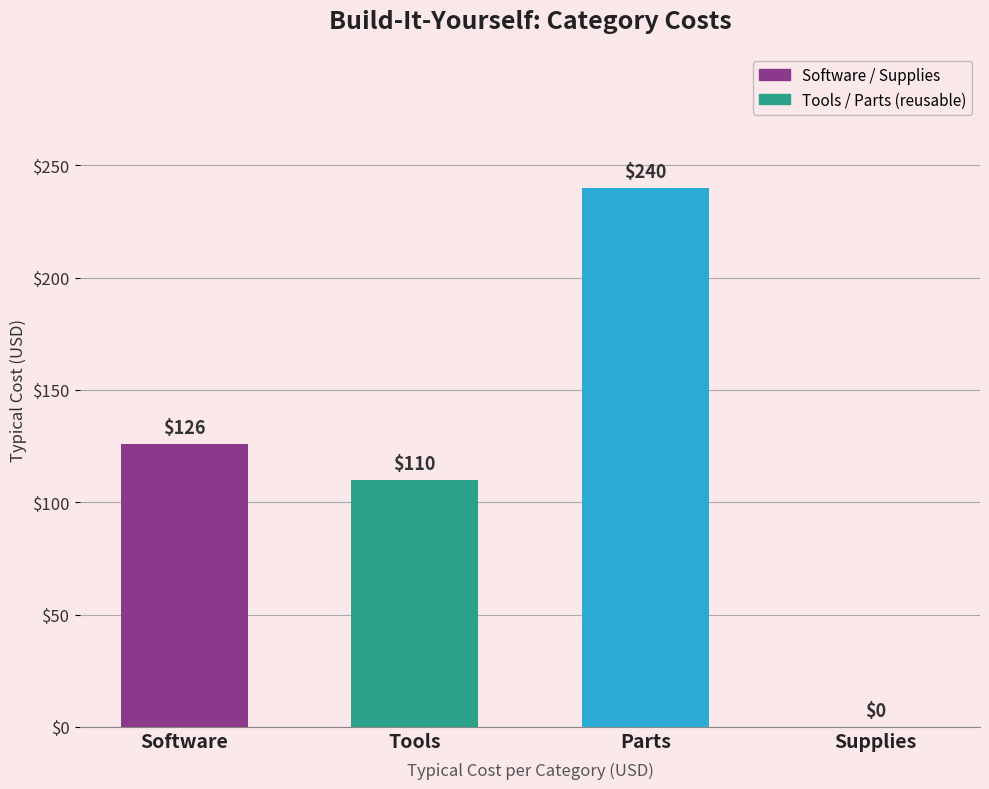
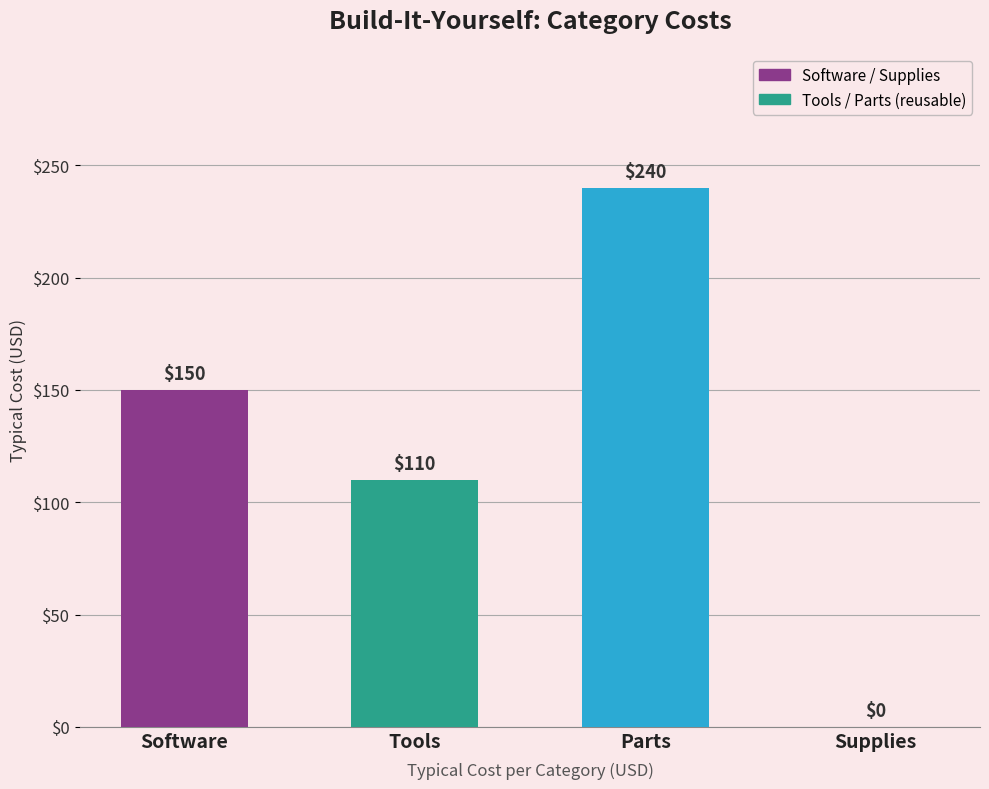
Software: $126 -> $150
